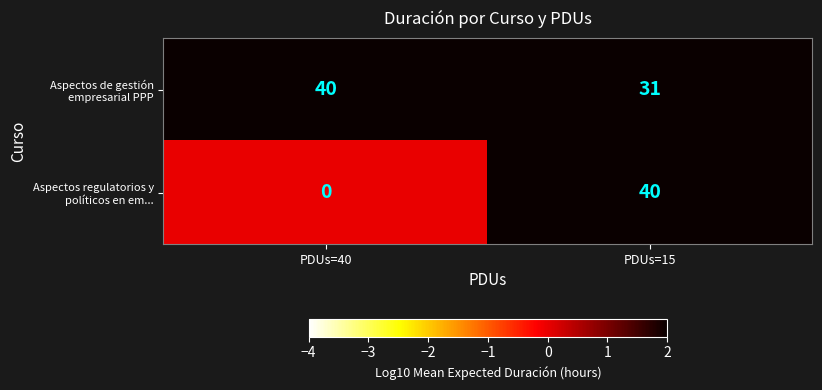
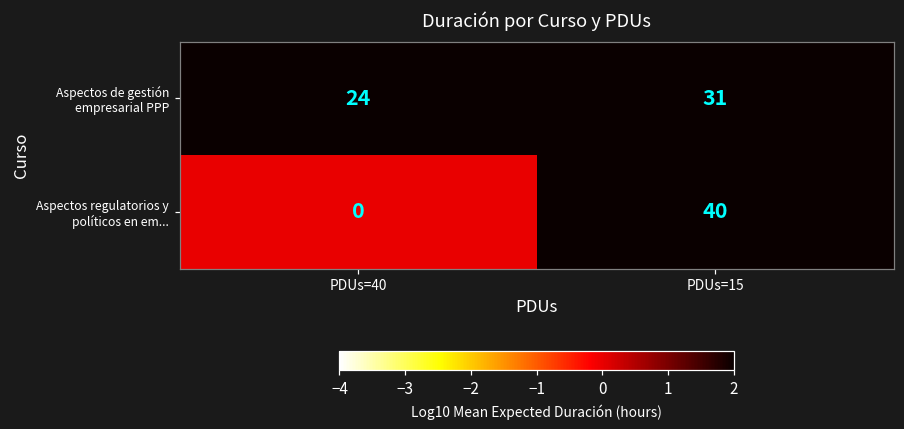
Aspectos de gestión empresarial PPP, PDUs=40: 40 -> 24
